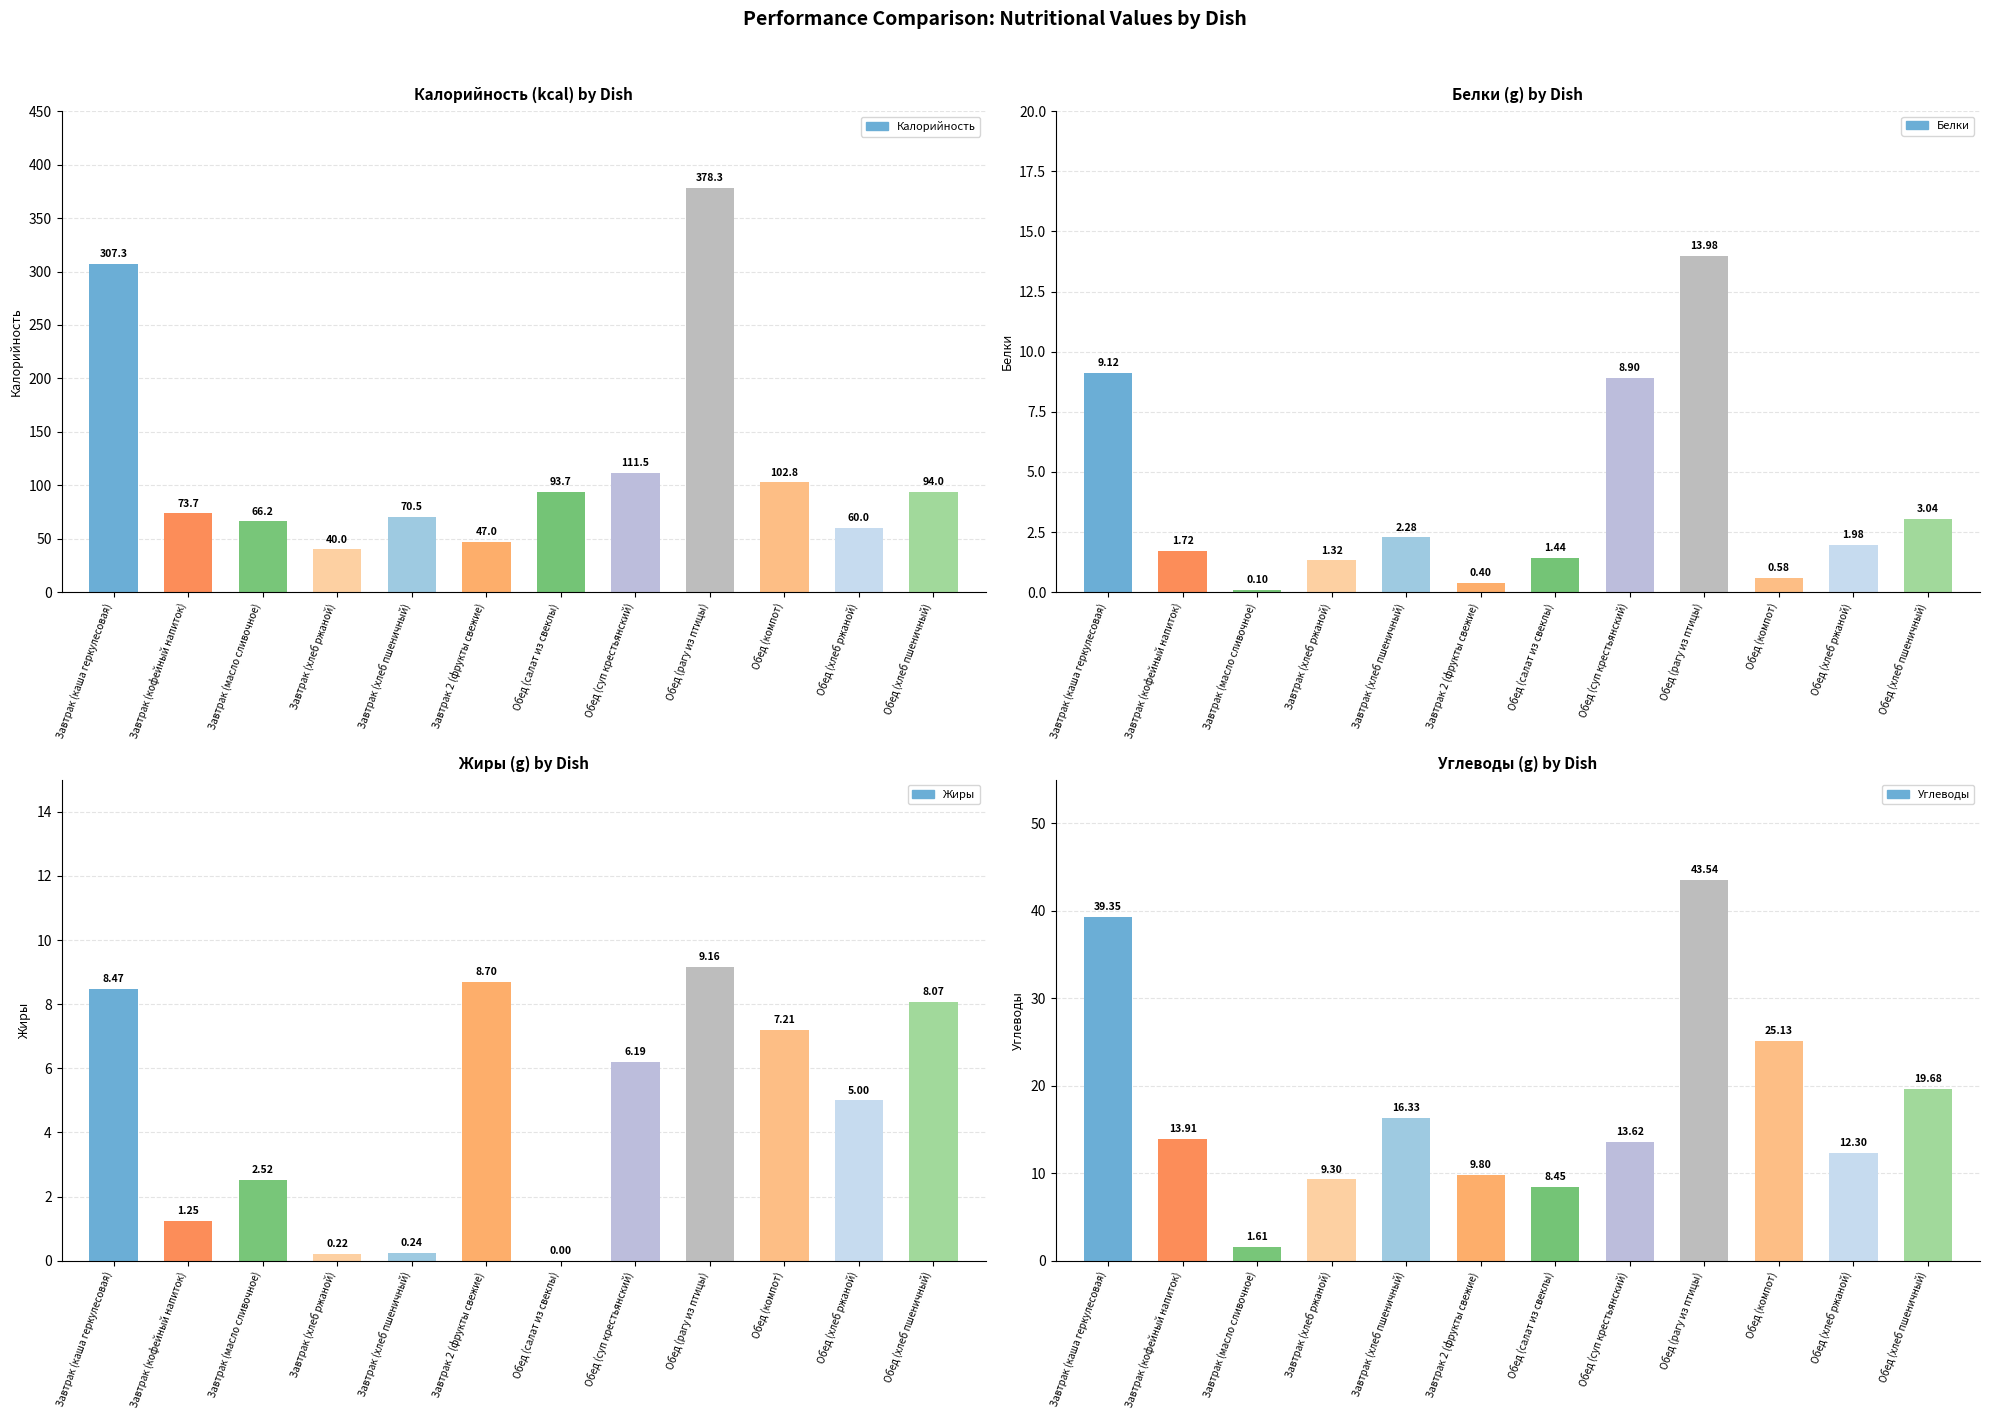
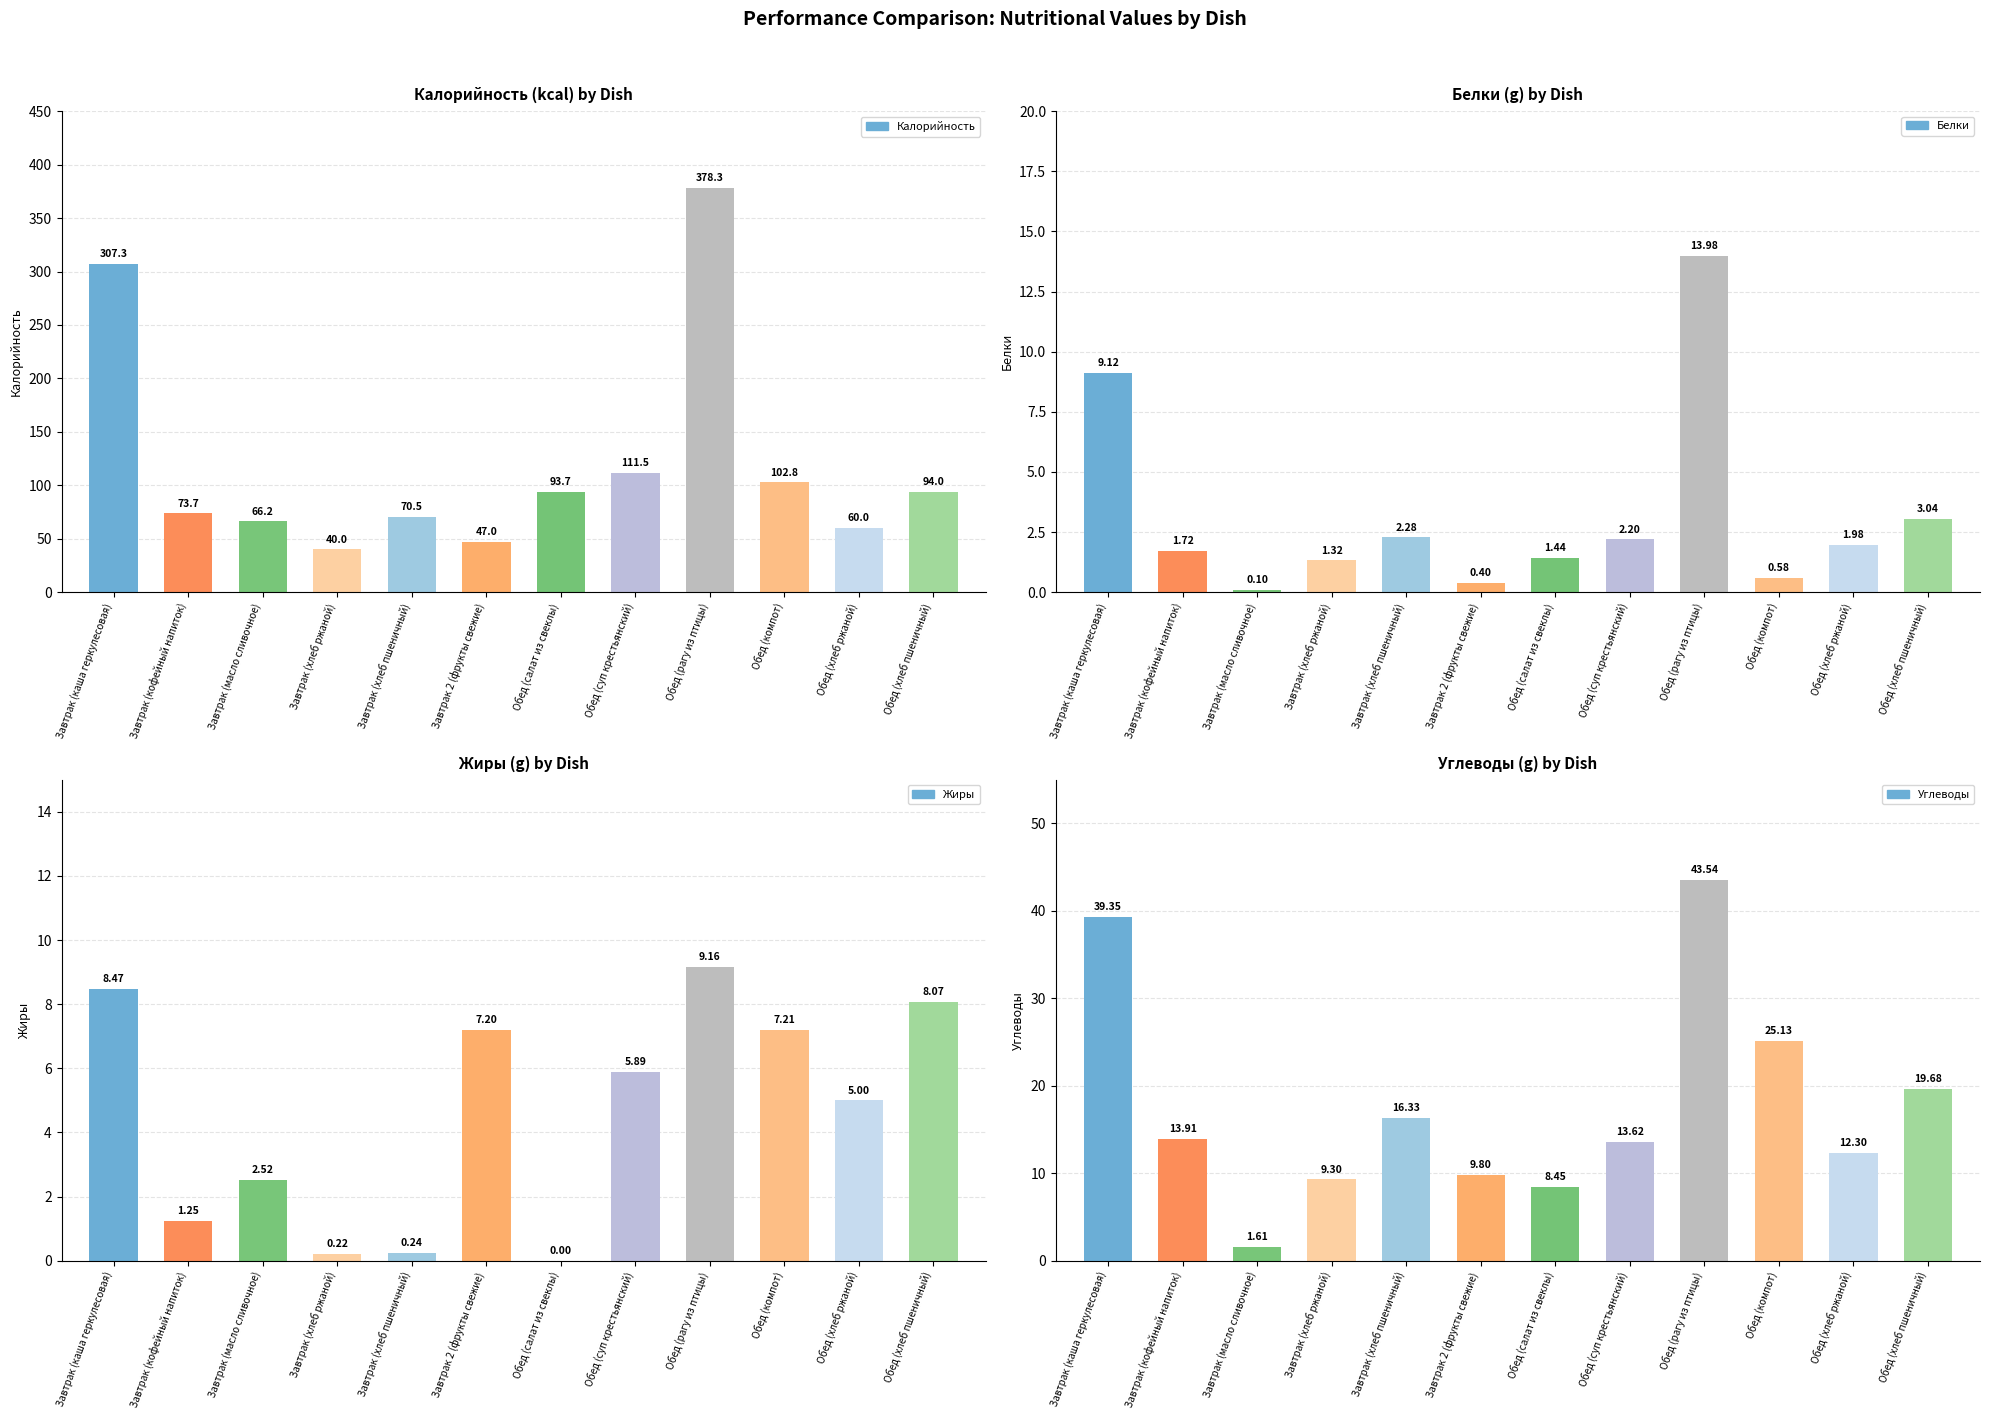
Белки (g) by Dish, Обед (суп крестьянский): 8.90 -> 2.20
Жиры (g) by Dish, Завтрак 2 (фрукты свежие): 8.70 -> 7.20
Жиры (g) by Dish, Обед (суп крестьянский): 6.19 -> 5.89
